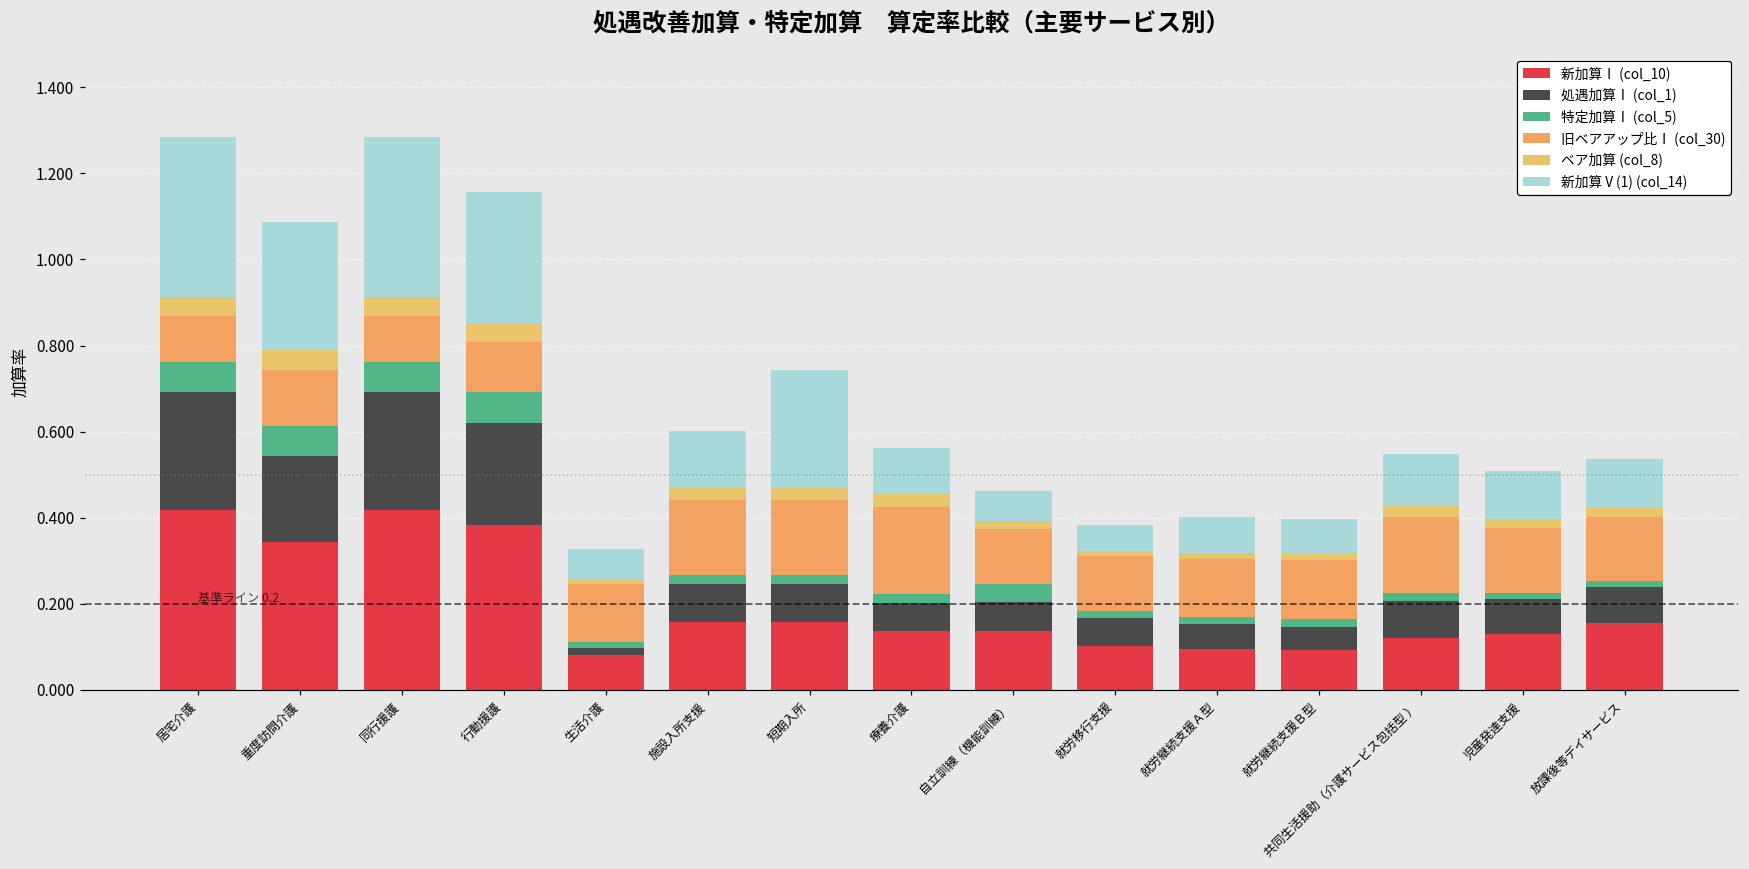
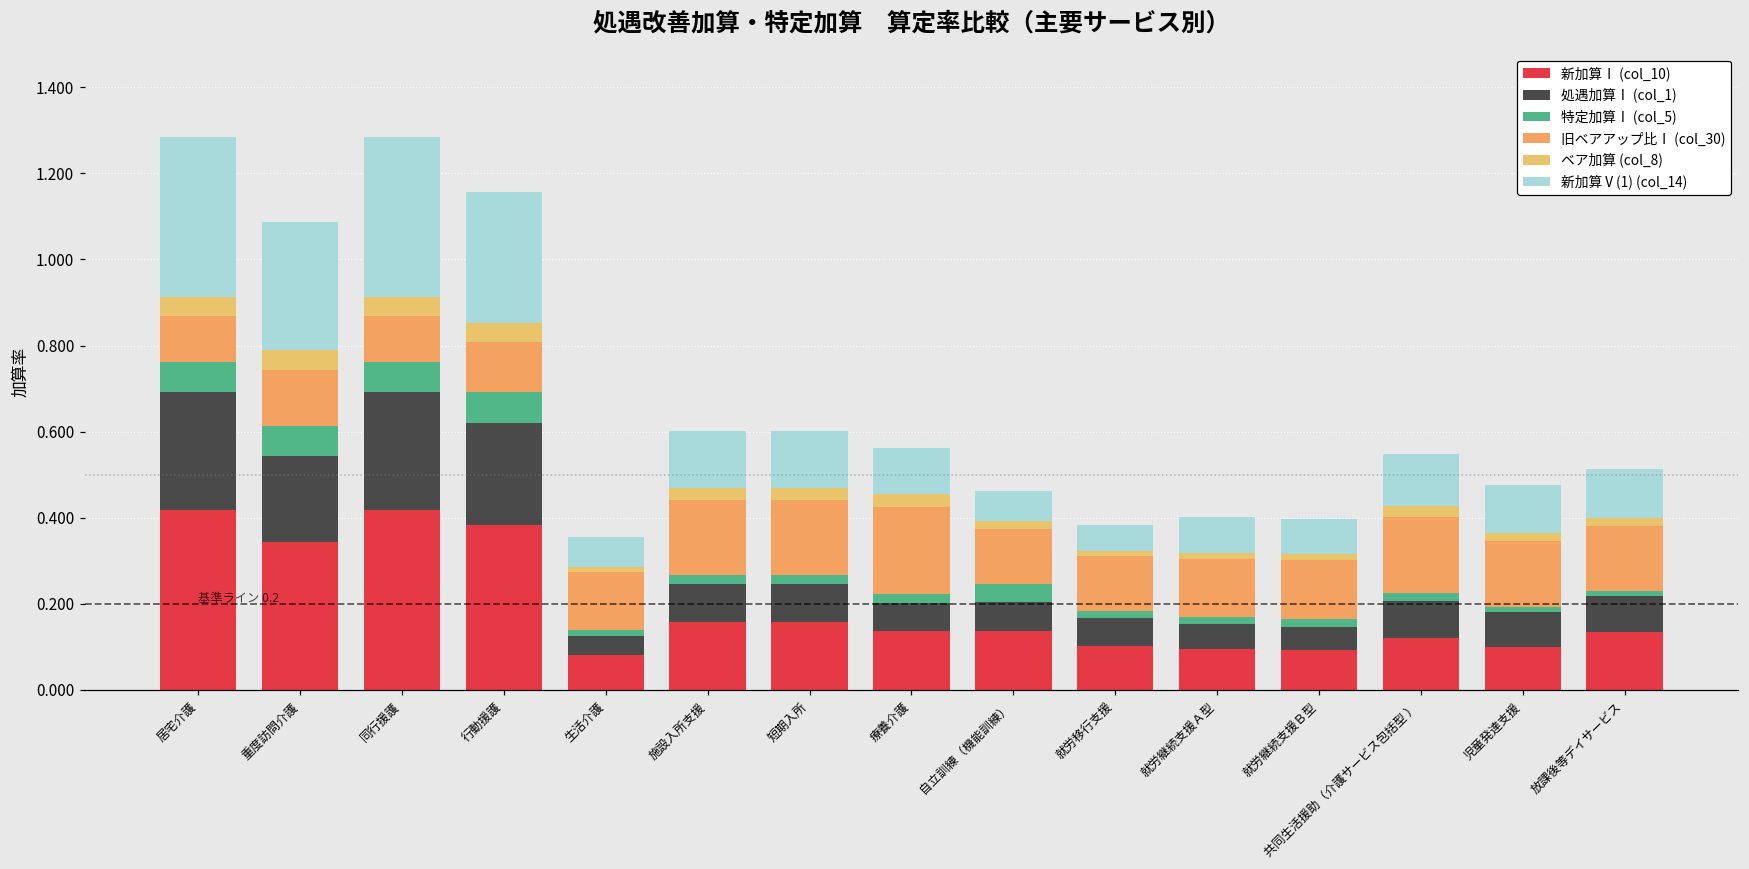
処遇加算Ⅰ (col_1), 生活介護: 0.02 -> 0.04
新加算Ⅴ(1) (col_14), 短期入所: 0.27 -> 0.13
新加算Ⅰ (col_10), 児童発達支援: 0.13 -> 0.10
新加算Ⅰ (col_10), 放課後等デイサービス: 0.16 -> 0.13
